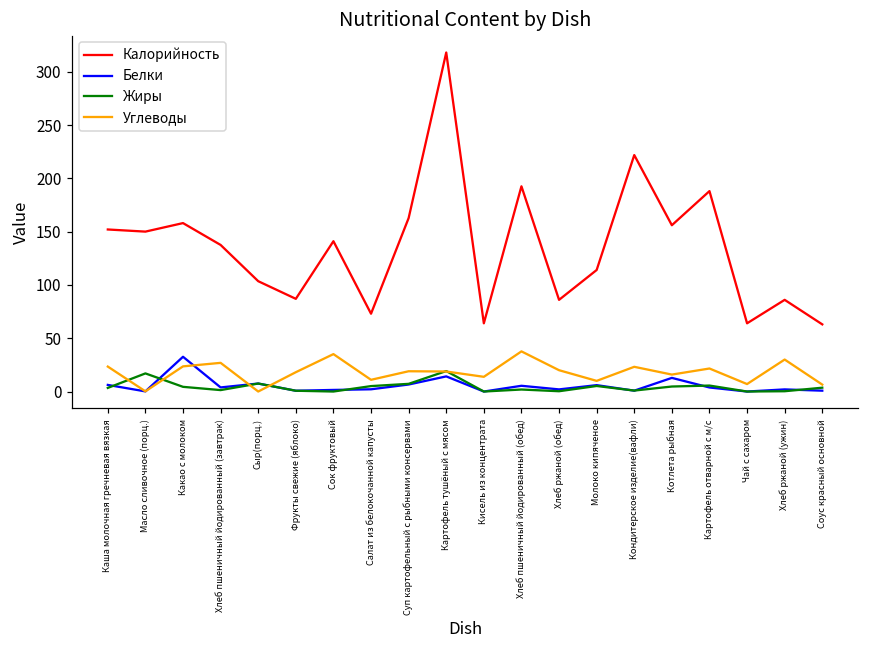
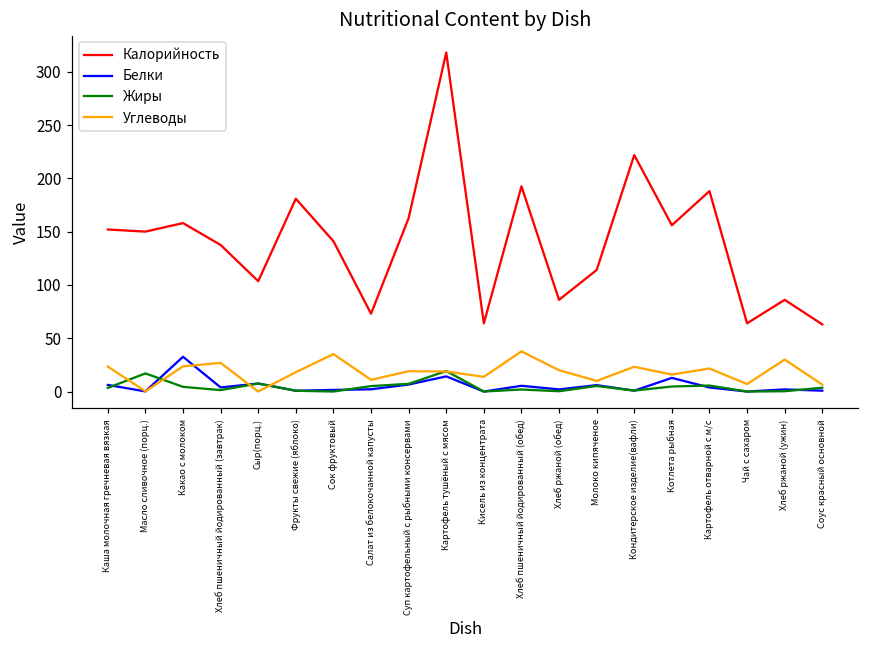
Калорийность, Фрукты свежие (яблоко): 90 -> 180
